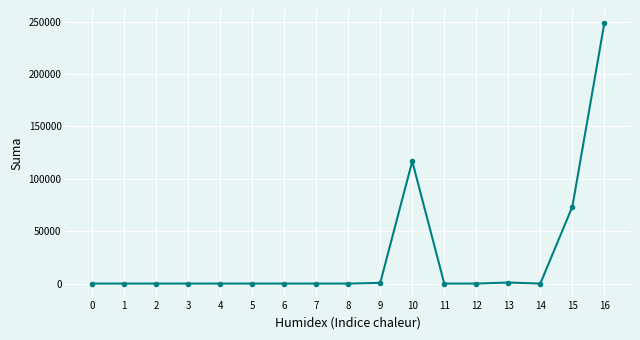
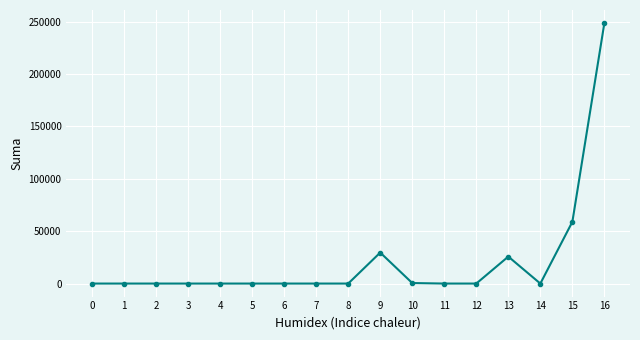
9: 1000 -> 30000
10: 117000 -> 0
13: 1000 -> 26000
15: 73000 -> 59000
